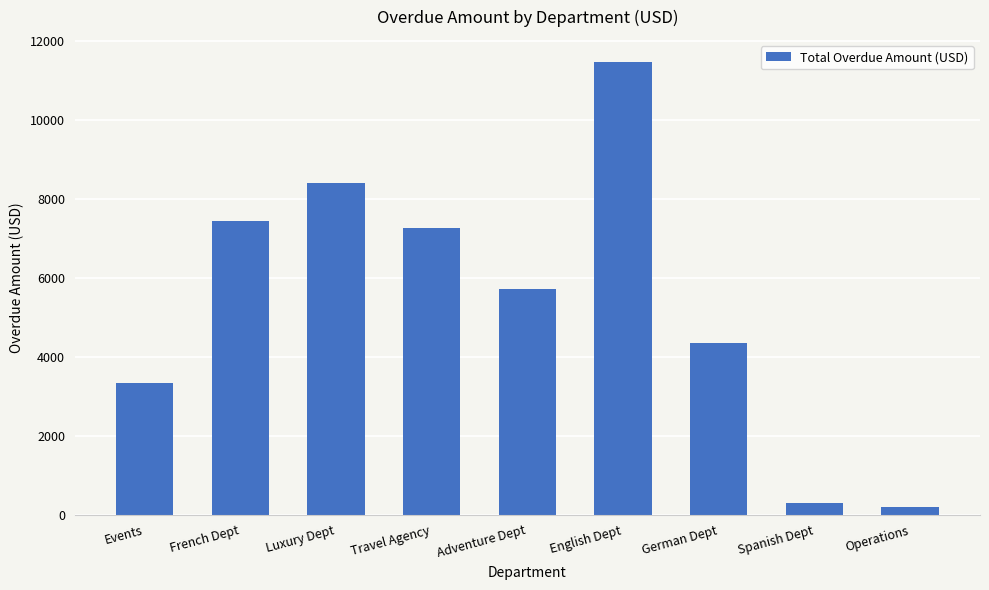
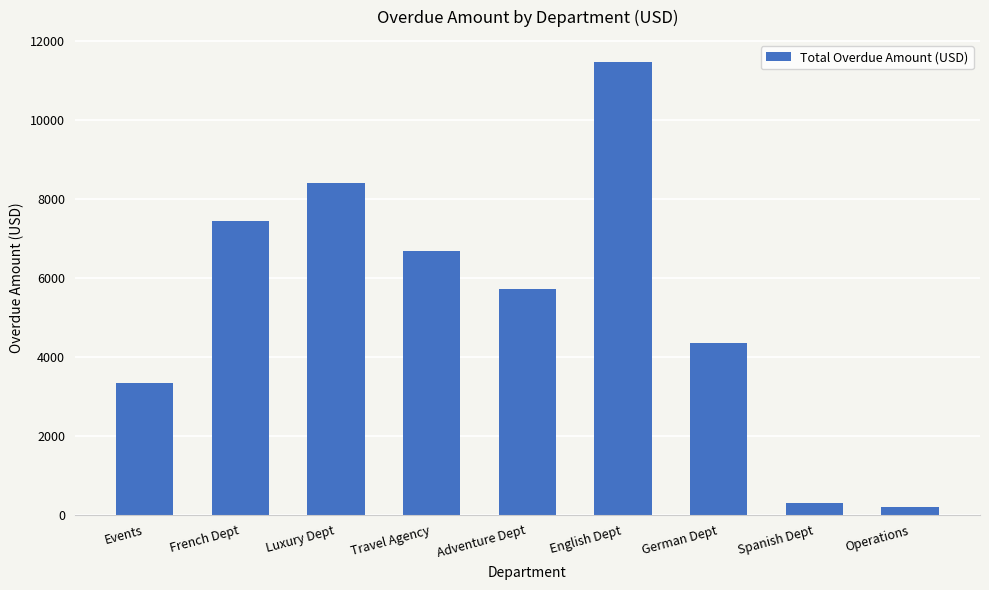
Travel Agency: 7300 -> 6700
